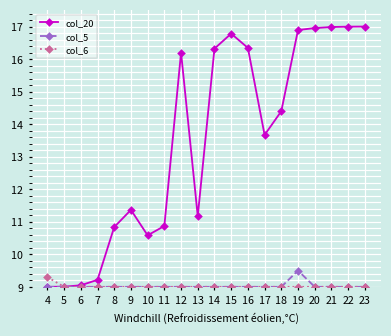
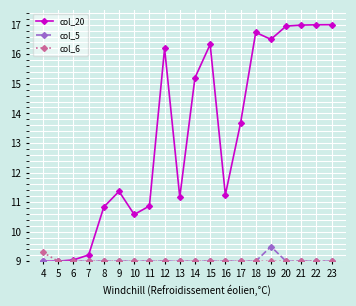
col_20, 14: 16.3 -> 15.2
col_20, 15: 16.8 -> 16.3
col_20, 16: 16.3 -> 11.2
col_20, 18: 14.4 -> 16.7
col_20, 19: 16.9 -> 16.5
